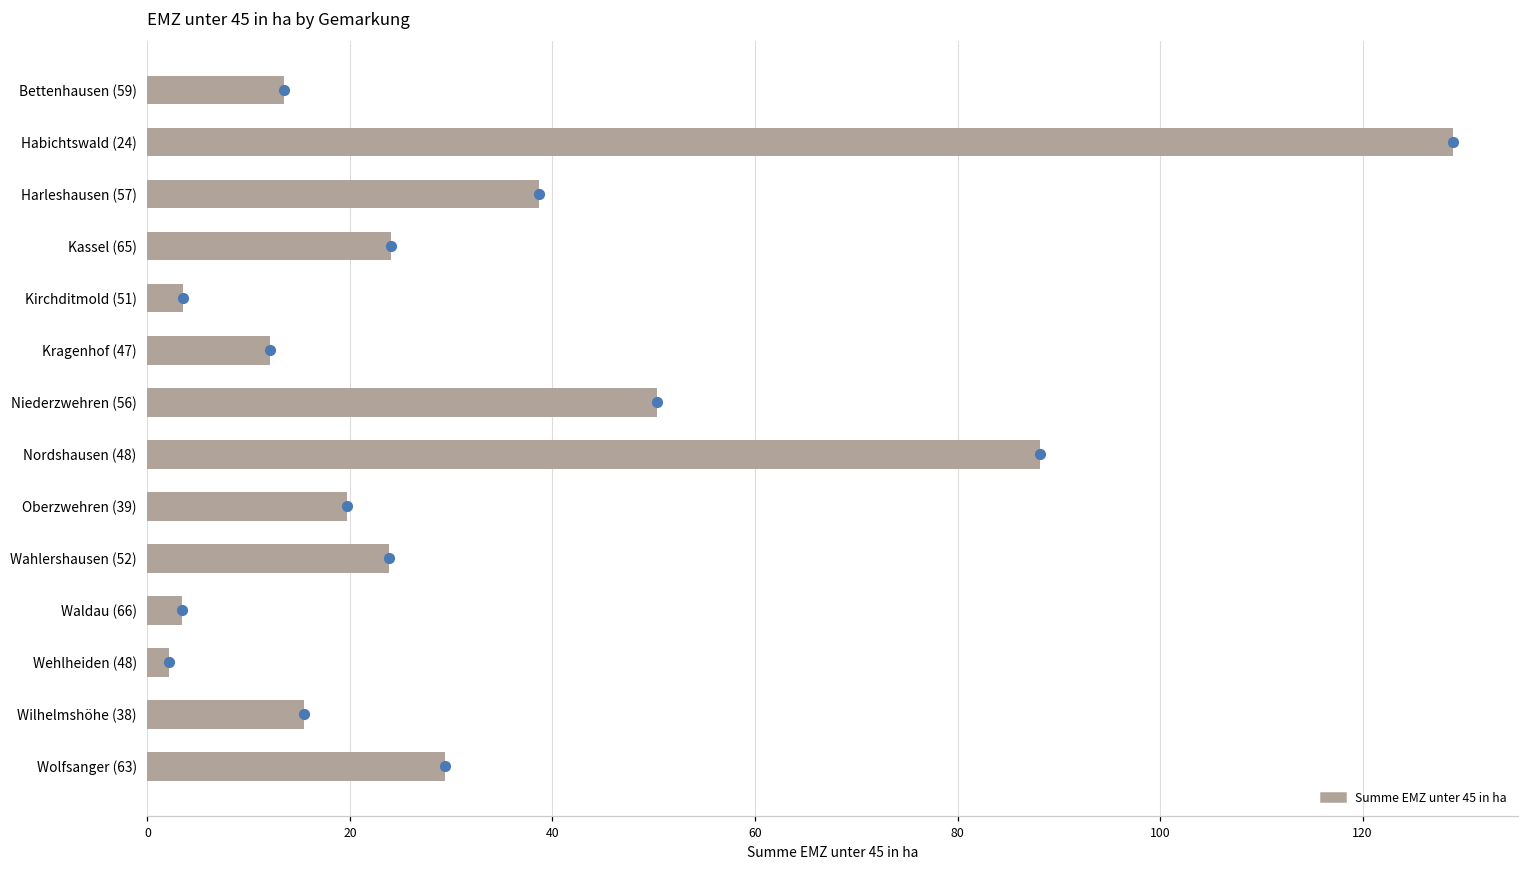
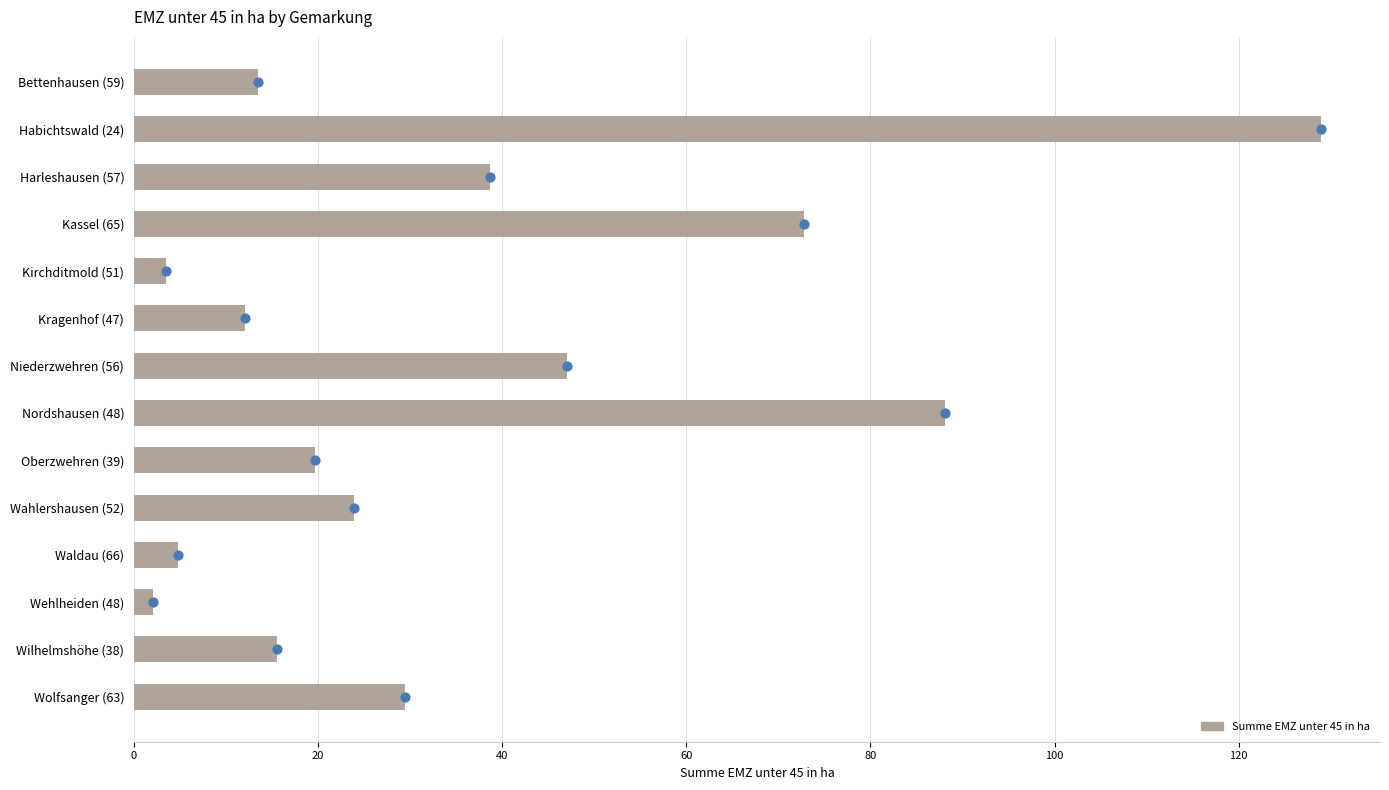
Kassel (65): 24 -> 73
Niederzwehren (56): 50 -> 47
Waldau (66): 3 -> 5
